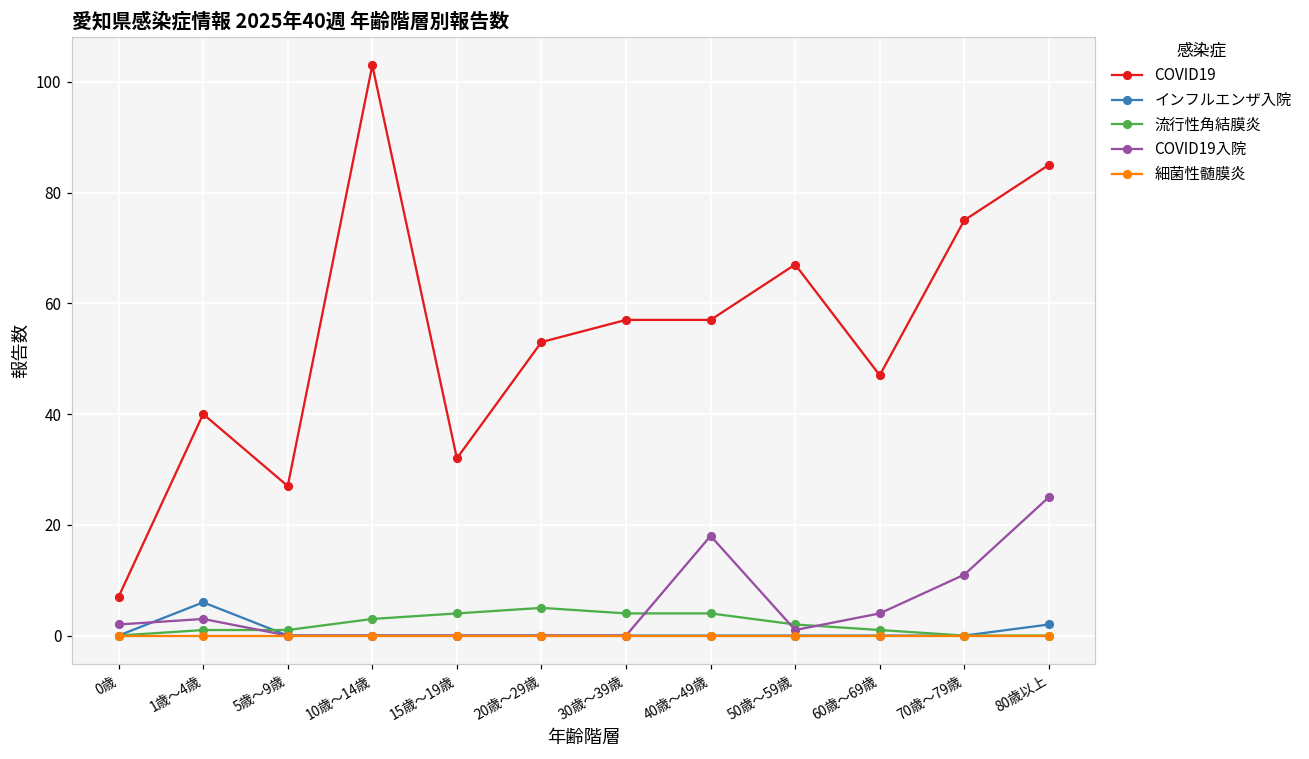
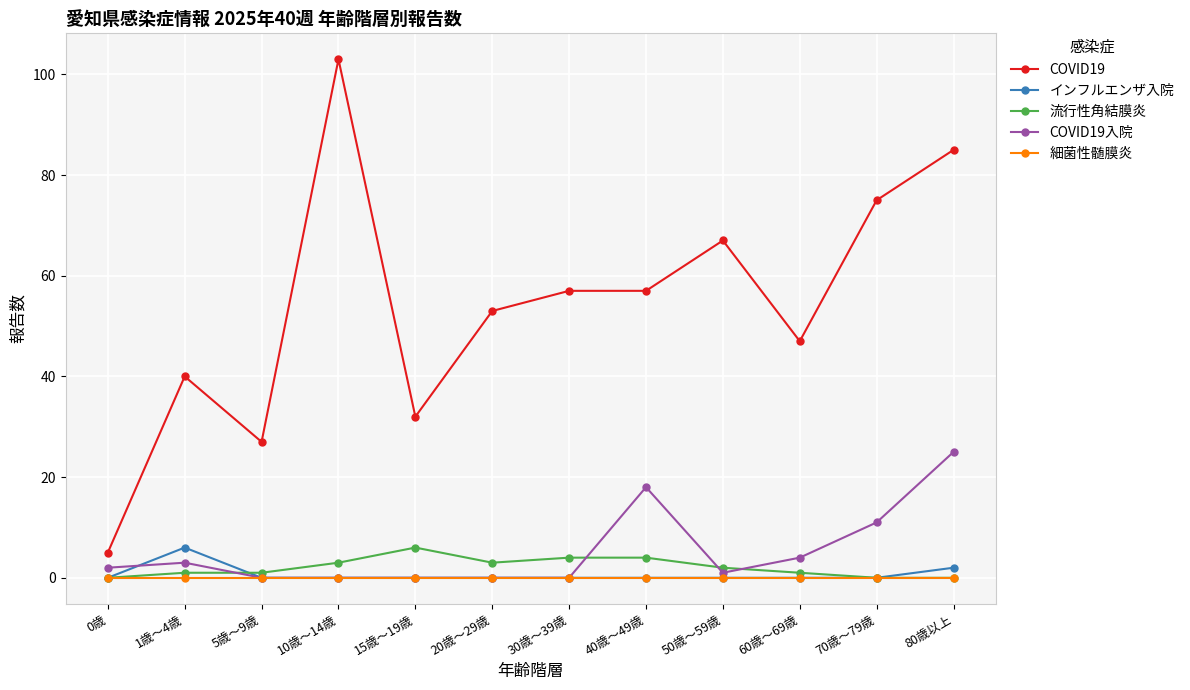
COVID19, 0歳: 7 -> 5
流行性角結膜炎, 15歳～19歳: 4 -> 6
流行性角結膜炎, 20歳～29歳: 5 -> 3
